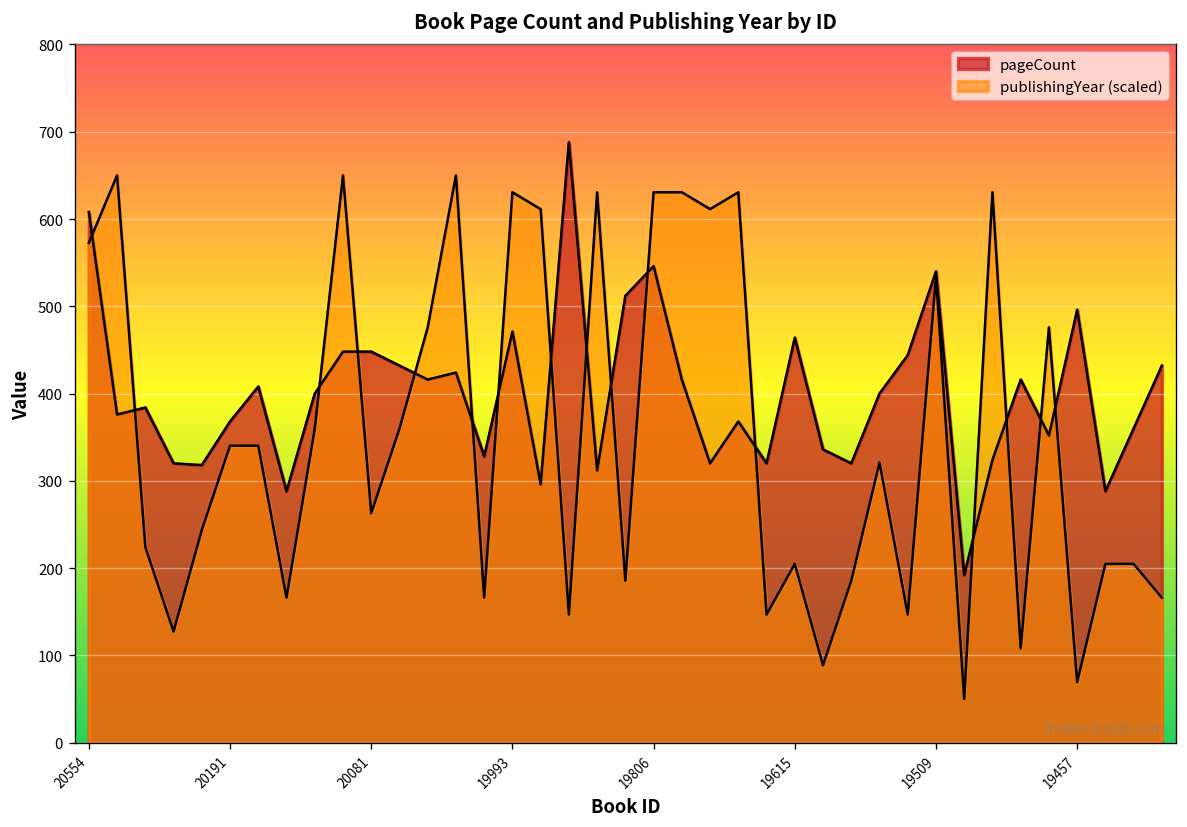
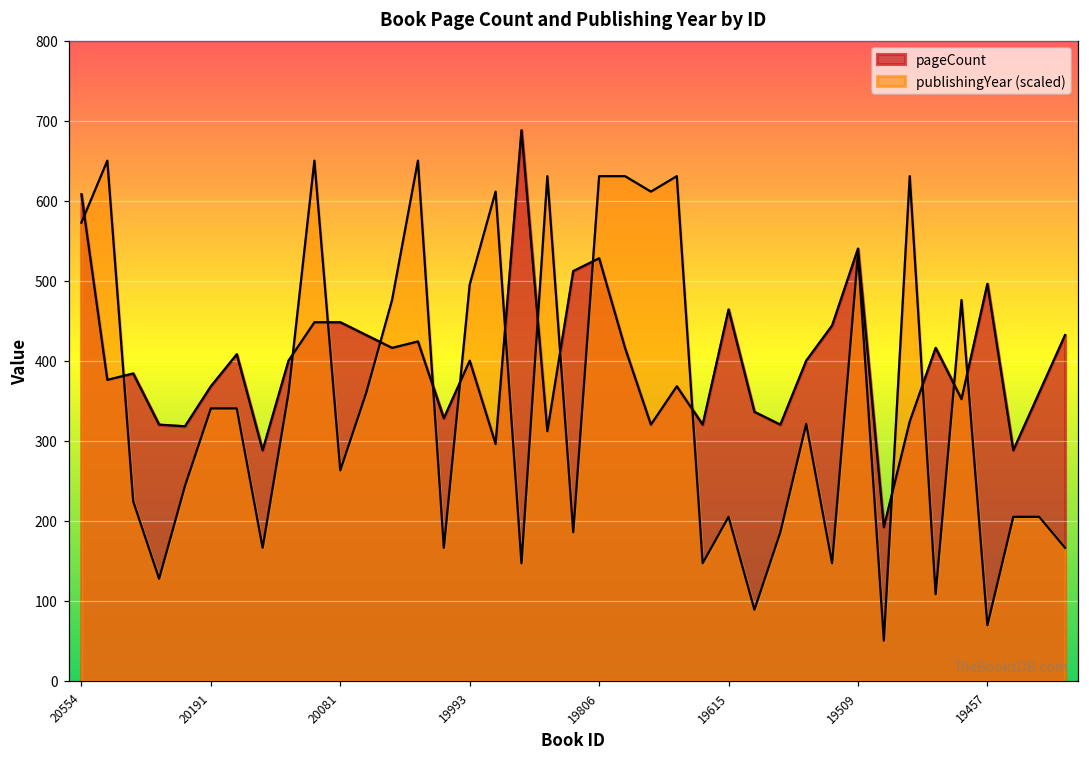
pageCount, 19993: 470 -> 400
publishingYear (scaled), 19993: 630 -> 500
pageCount, 19806: 550 -> 530
